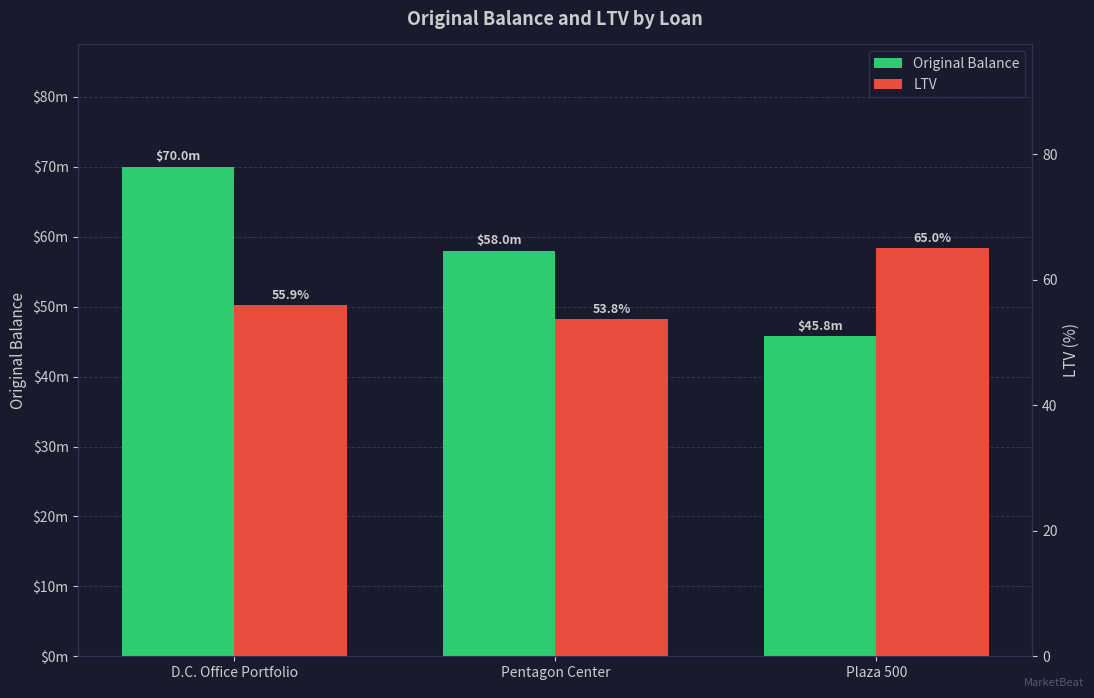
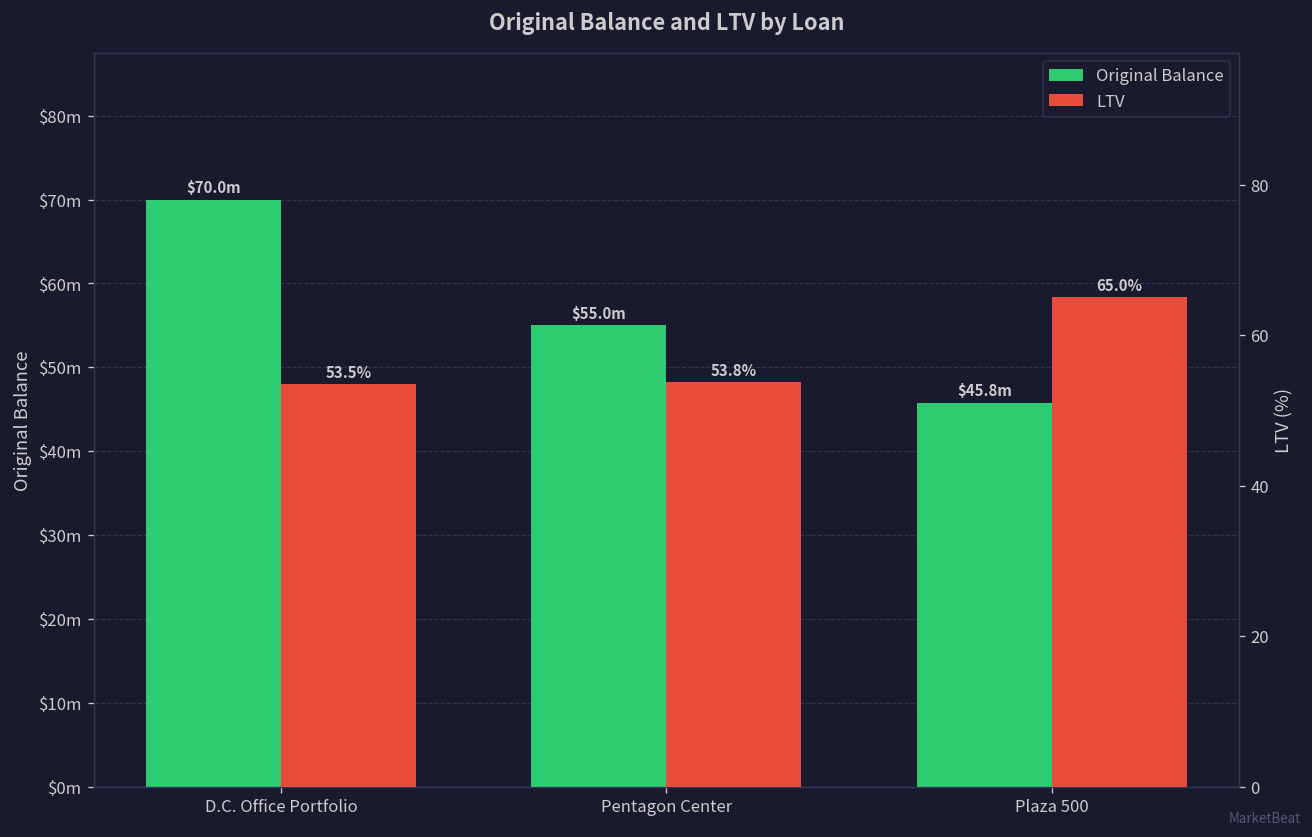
Original Balance, Pentagon Center: $58.0m -> $55.0m
LTV, D.C. Office Portfolio: 55.9% -> 53.5%
